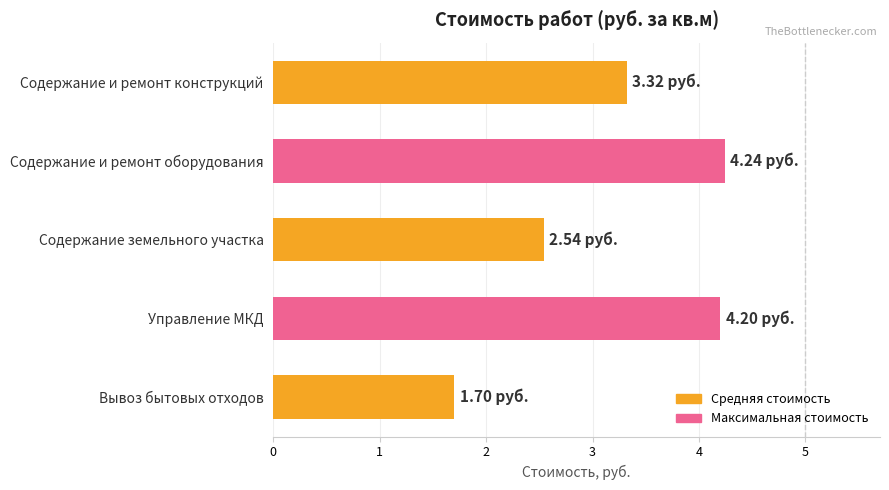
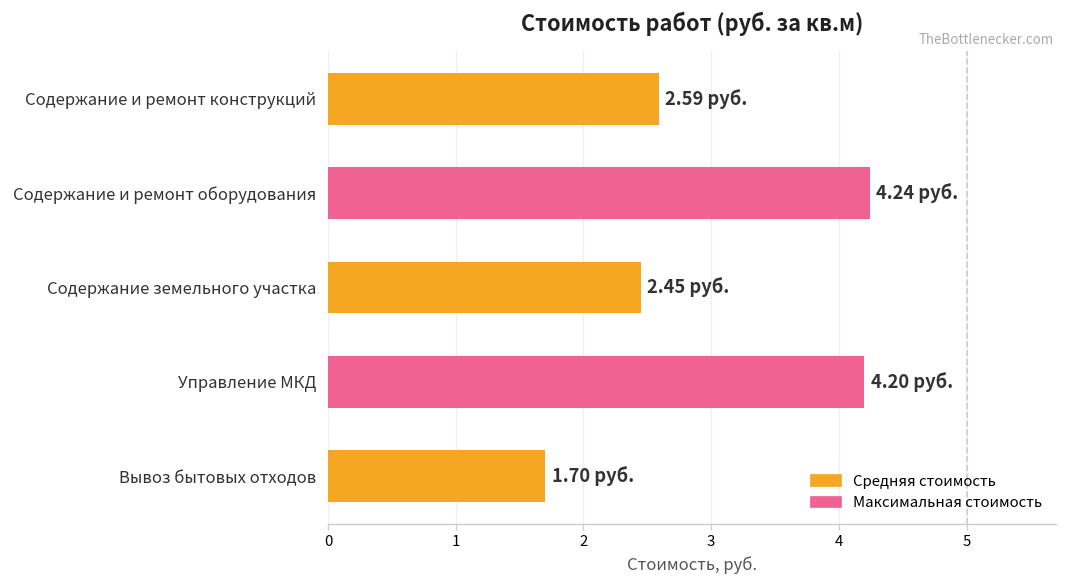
Содержание и ремонт конструкций: 3.32 -> 2.59
Содержание земельного участка: 2.54 -> 2.45
